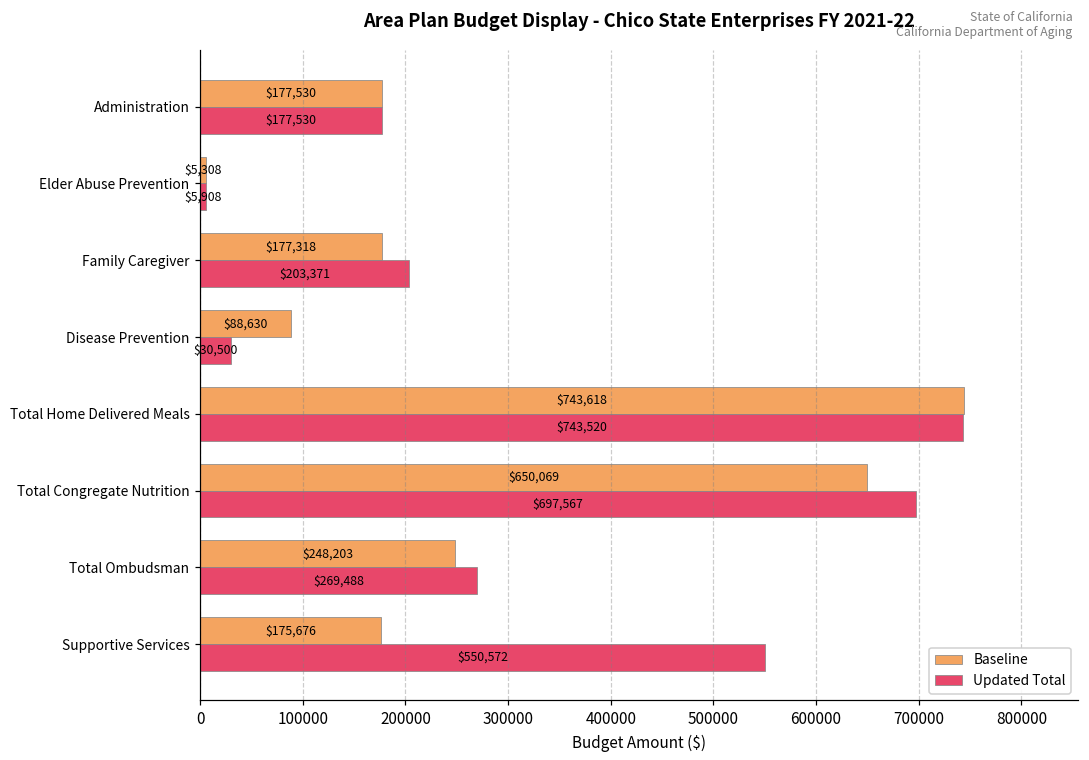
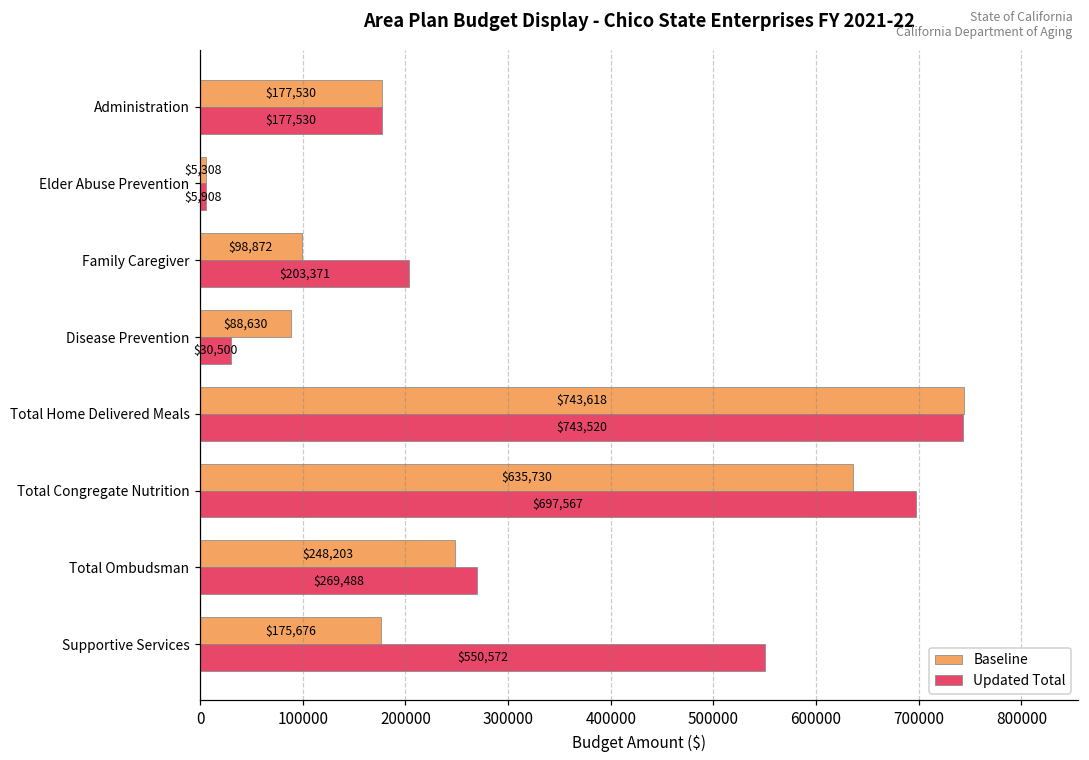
Baseline, Family Caregiver: $177,318 -> $98,872
Baseline, Total Congregate Nutrition: $650,069 -> $635,730
